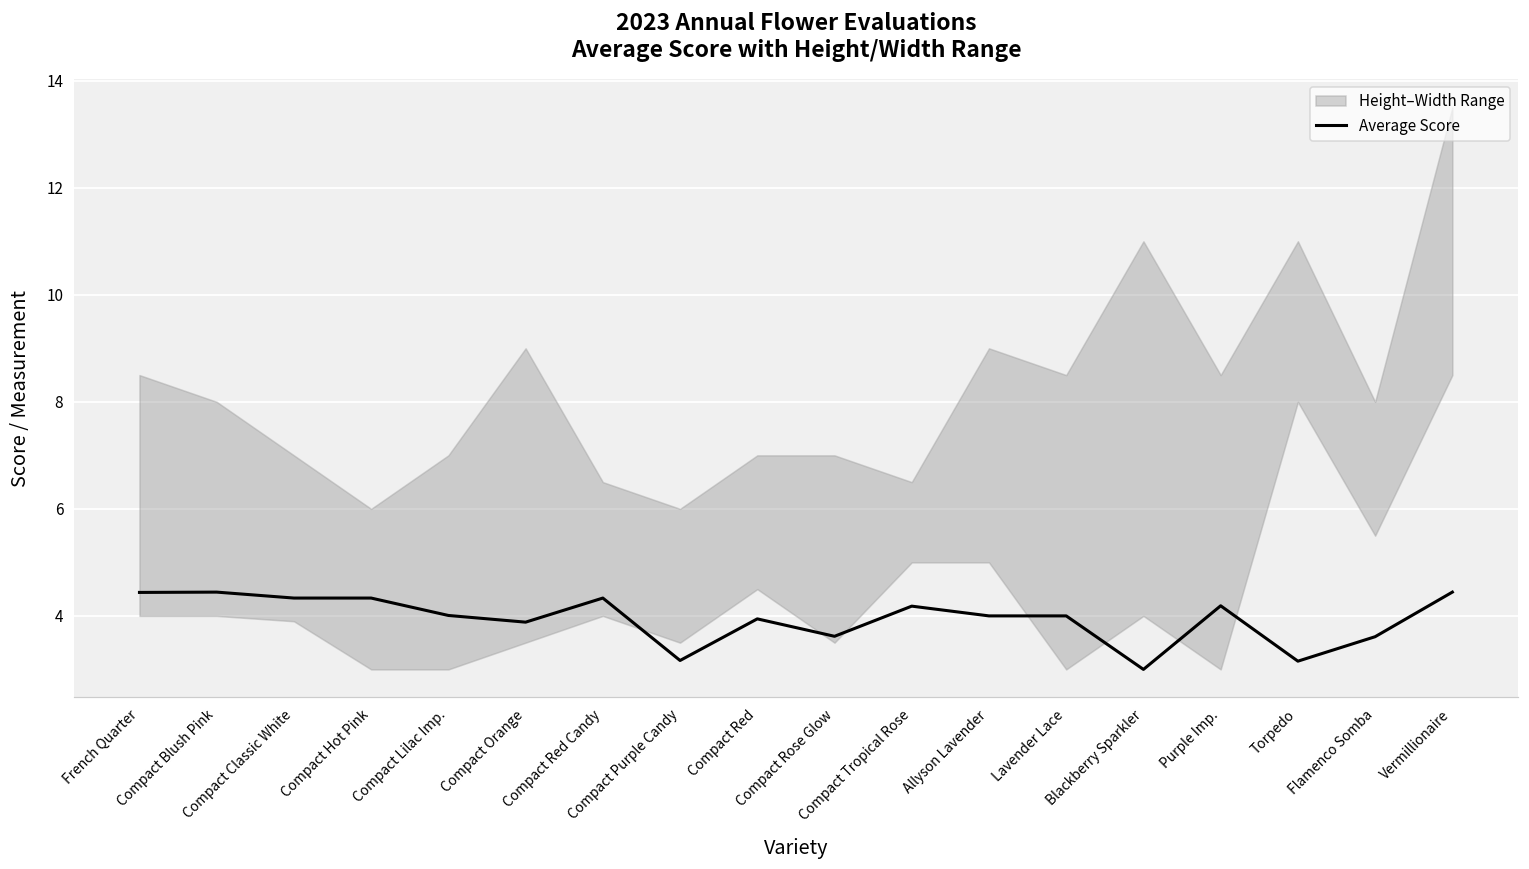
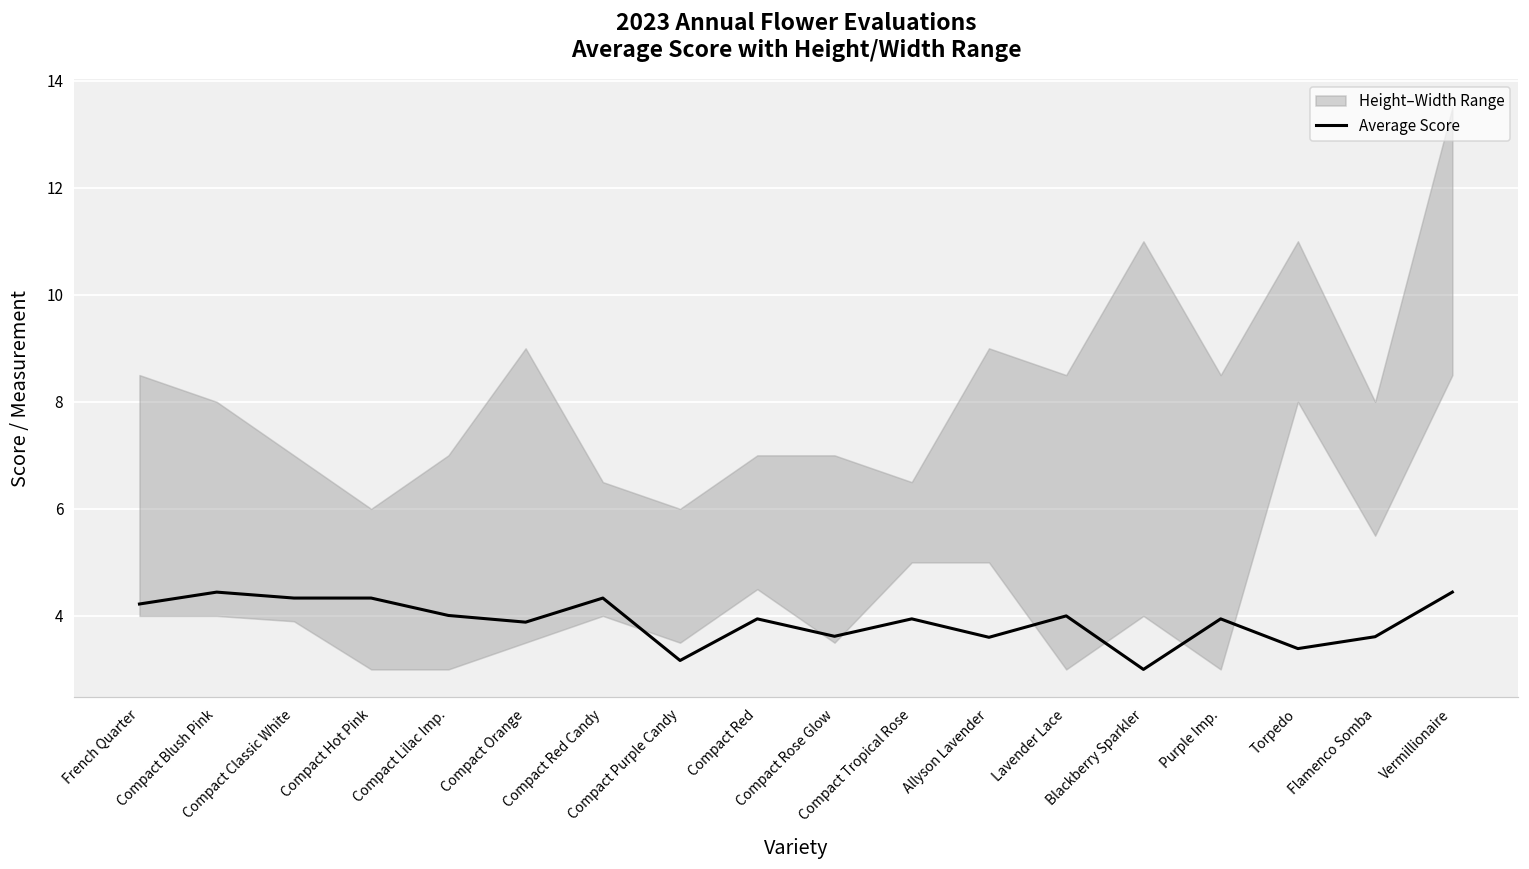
Average Score, French Quarter: 4.4 -> 4.2
Average Score, Compact Tropical Rose: 4.2 -> 3.9
Average Score, Allyson Lavender: 4.0 -> 3.6
Average Score, Purple Imp.: 4.2 -> 3.9
Average Score, Torpedo: 3.2 -> 3.4
